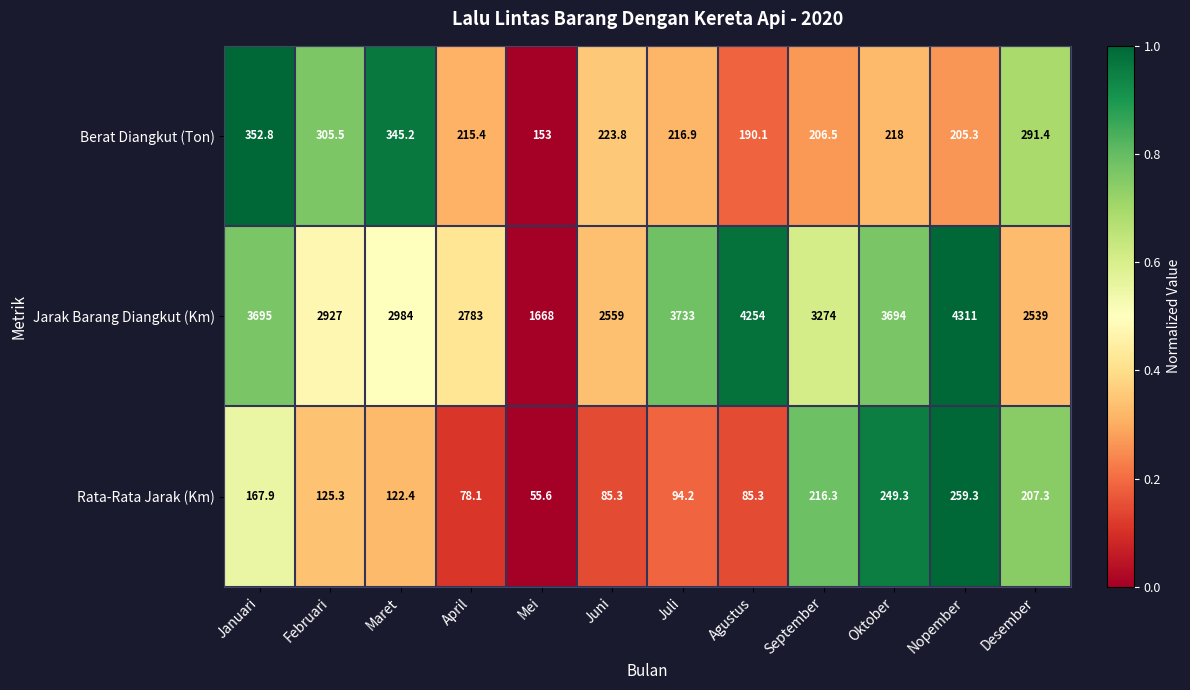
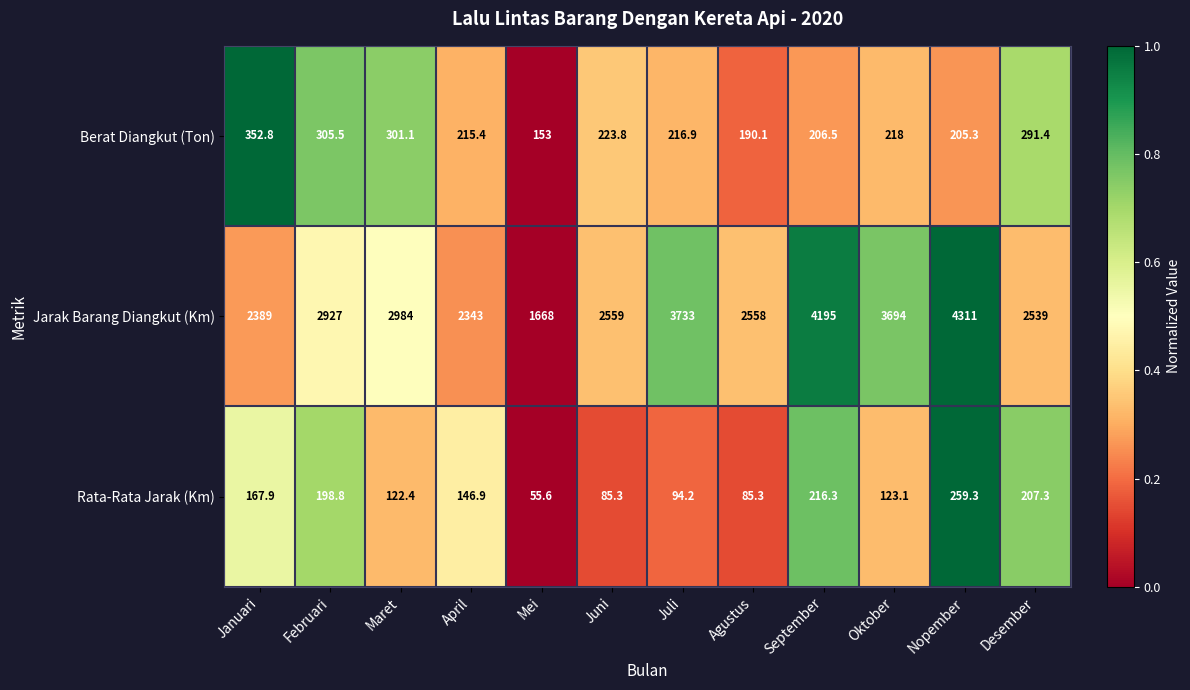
Berat Diangkut (Ton), Maret: 345.2 -> 301.1
Jarak Barang Diangkut (Km), Januari: 3695 -> 2389
Jarak Barang Diangkut (Km), April: 2783 -> 2343
Jarak Barang Diangkut (Km), Agustus: 4254 -> 2558
Jarak Barang Diangkut (Km), September: 3274 -> 4195
Rata-Rata Jarak (Km), Februari: 125.3 -> 198.8
Rata-Rata Jarak (Km), April: 78.1 -> 146.9
Rata-Rata Jarak (Km), Oktober: 249.3 -> 123.1
